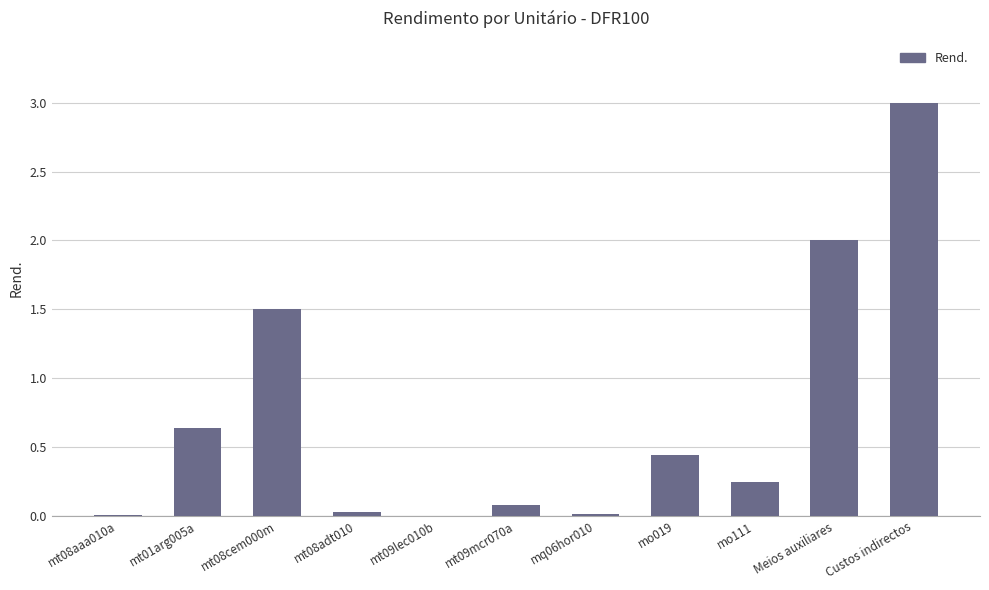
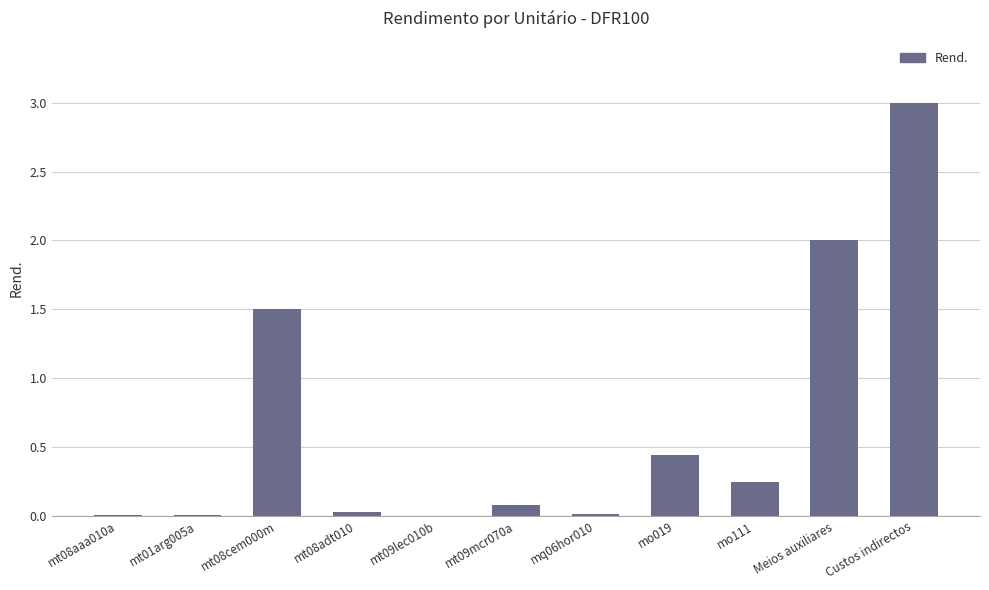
mt01arg005a: 0.64 -> 0.01
